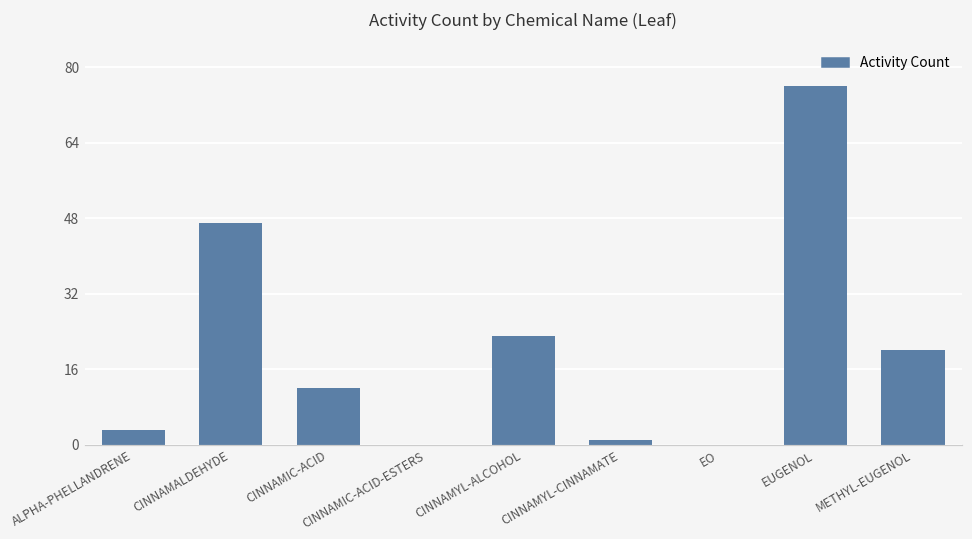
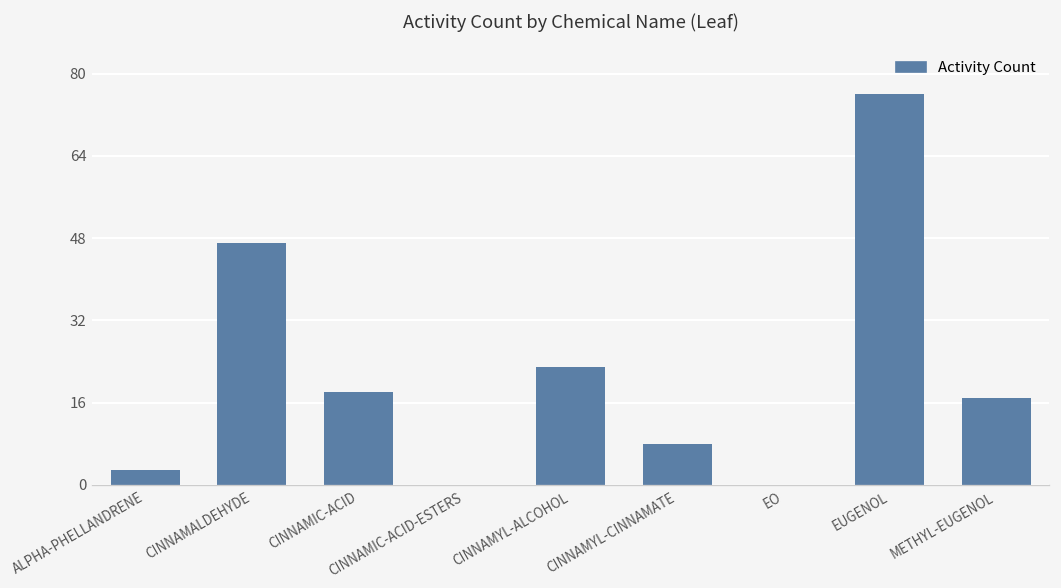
CINNAMIC-ACID: 12 -> 18
CINNAMYL-CINNAMATE: 1 -> 8
METHYL-EUGENOL: 20 -> 17
